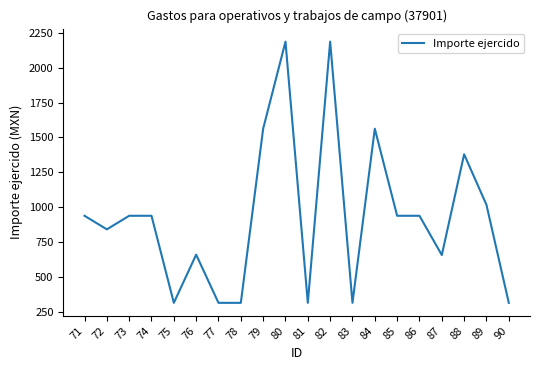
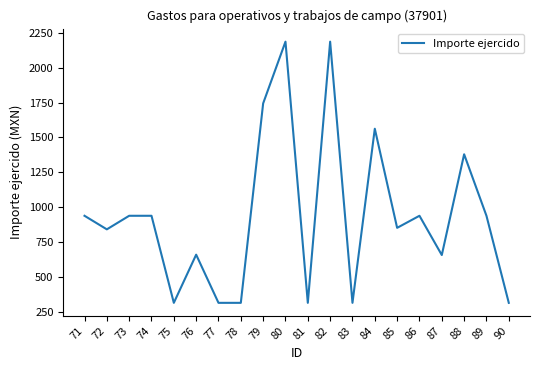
79: 1560 -> 1740
85: 940 -> 850
89: 1020 -> 940
